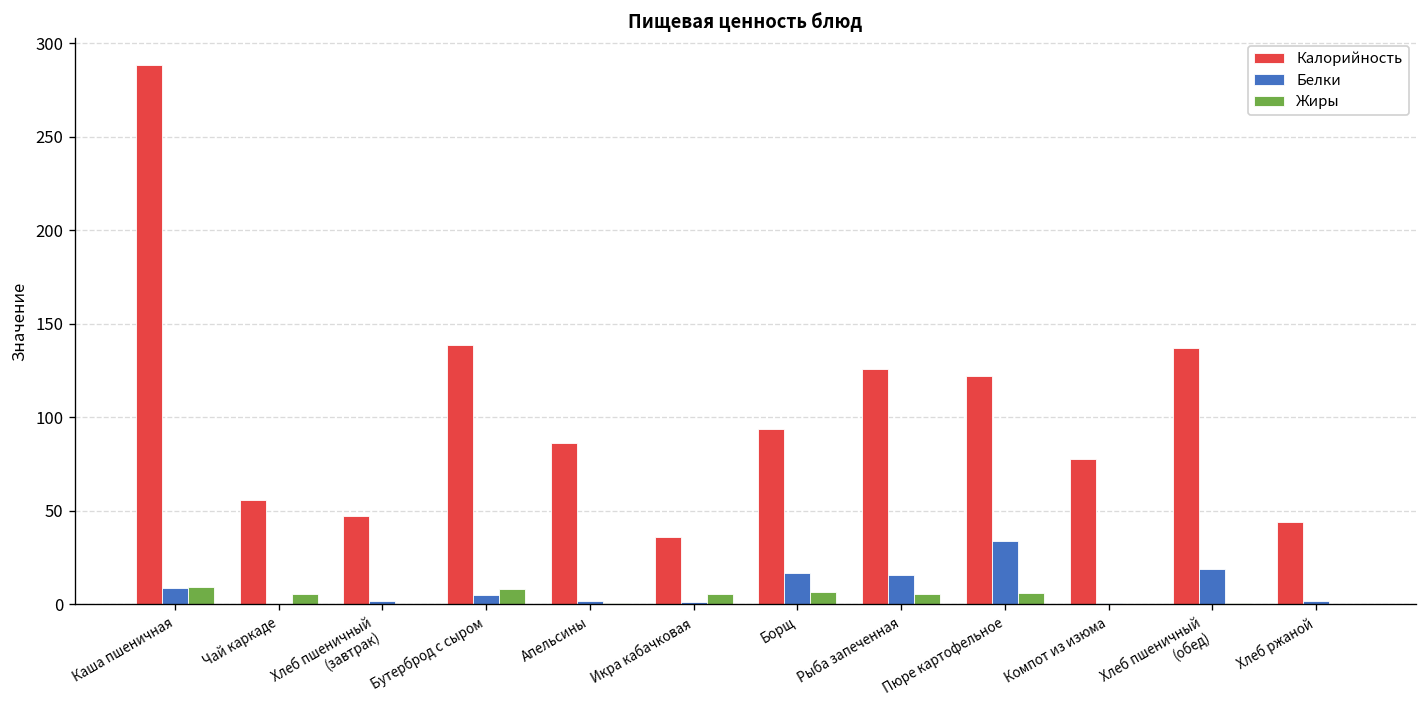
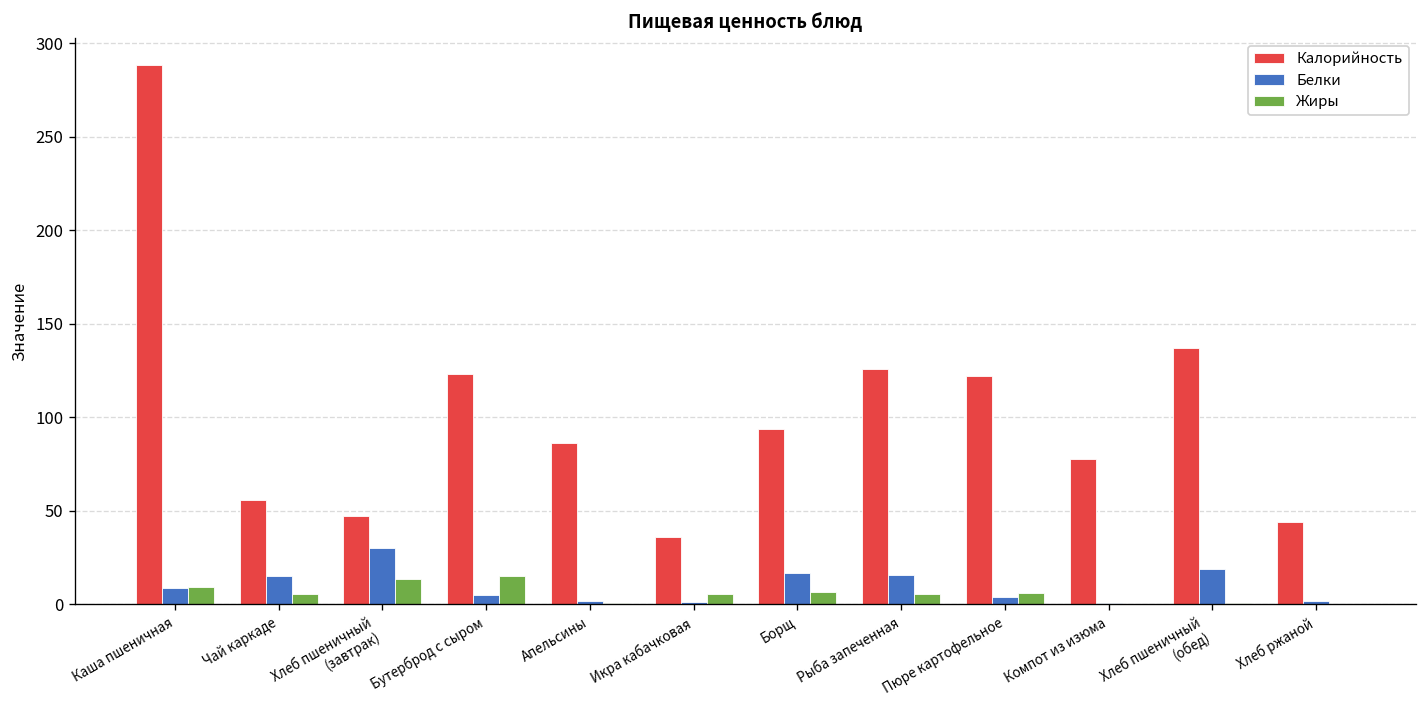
Белки, Чай каркаде: 0 -> 15
Белки, Хлеб пшеничный (завтрак): 2 -> 30
Жиры, Хлеб пшеничный (завтрак): 0 -> 13
Калорийность, Бутерброд с сыром: 139 -> 123
Жиры, Бутерброд с сыром: 8 -> 15
Белки, Пюре картофельное: 34 -> 4
